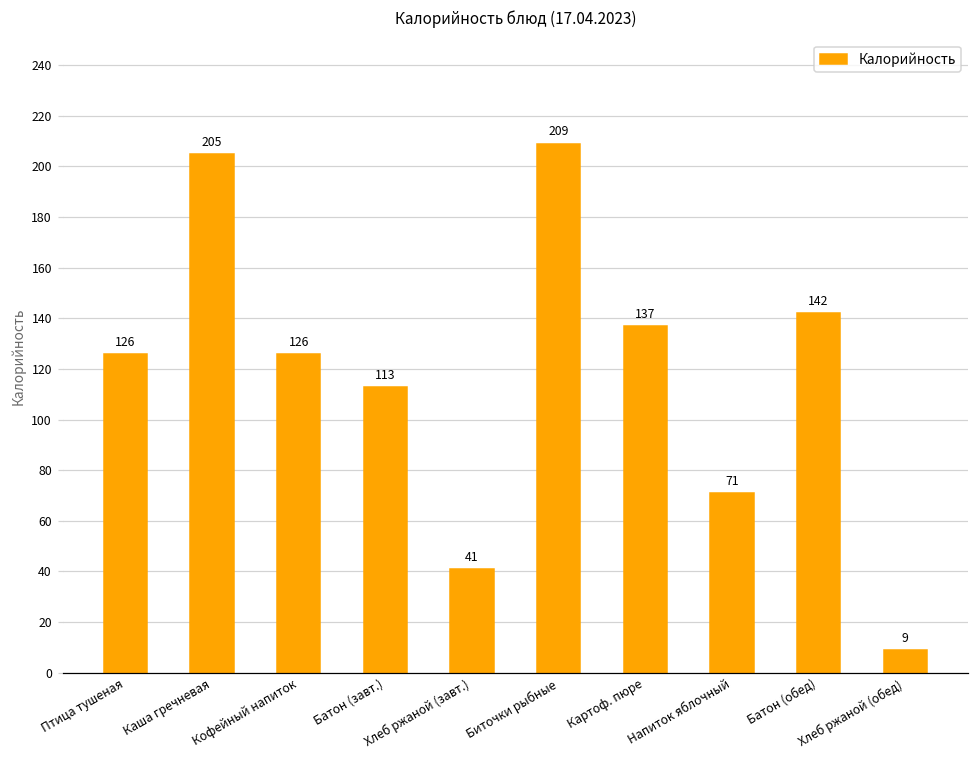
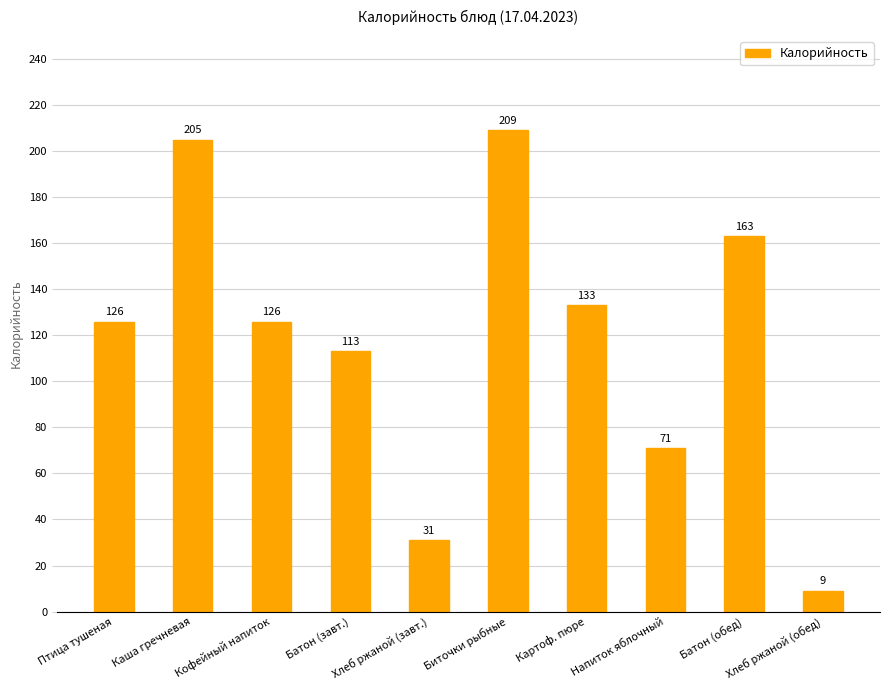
Хлеб ржаной (завт.): 41 -> 31
Картоф. пюре: 137 -> 133
Батон (обед): 142 -> 163
